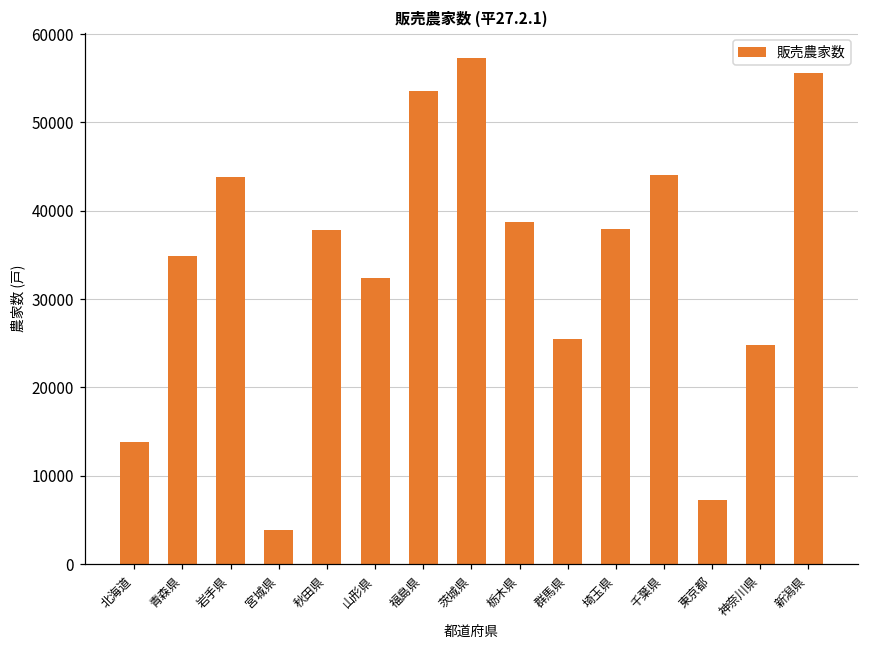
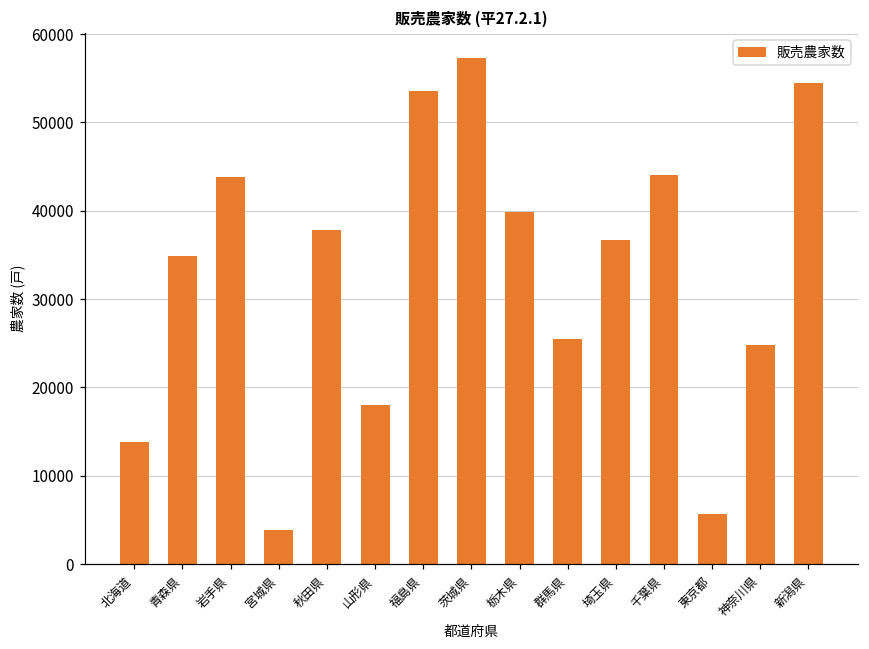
山形県: 32000 -> 18000
栃木県: 39000 -> 40000
埼玉県: 38000 -> 37000
東京都: 7000 -> 6000
新潟県: 56000 -> 54000
